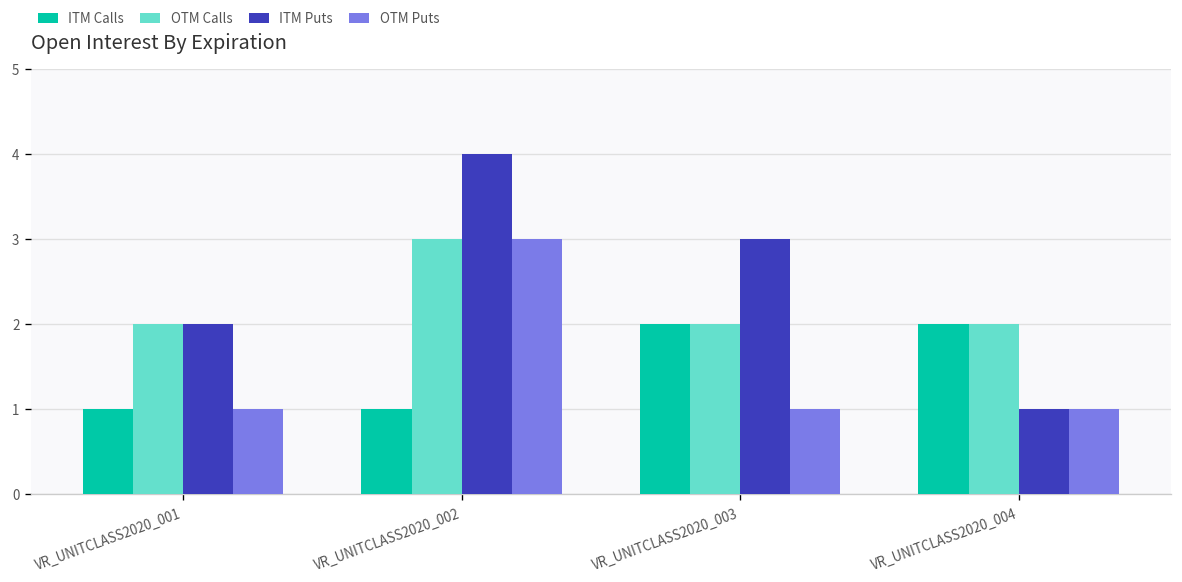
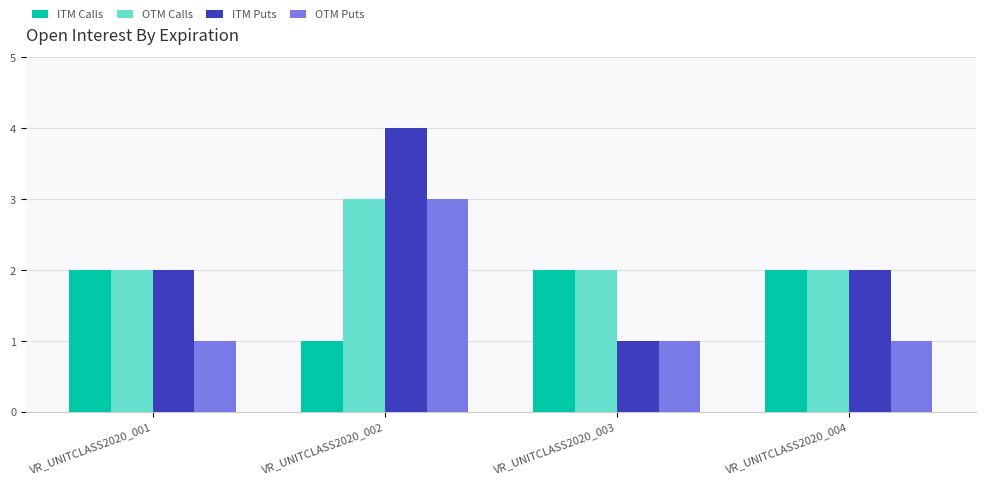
ITM Calls, VR_UNITCLASS2020_001: 1 -> 2
ITM Puts, VR_UNITCLASS2020_003: 3 -> 1
ITM Puts, VR_UNITCLASS2020_004: 1 -> 2
